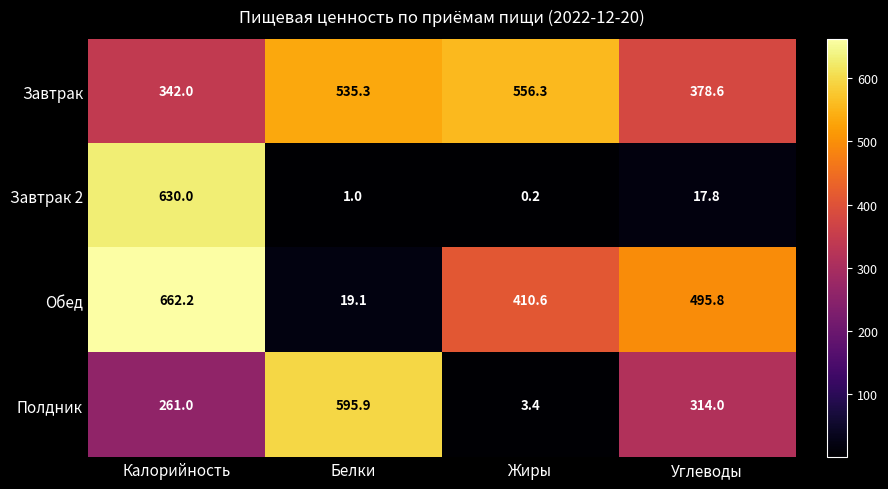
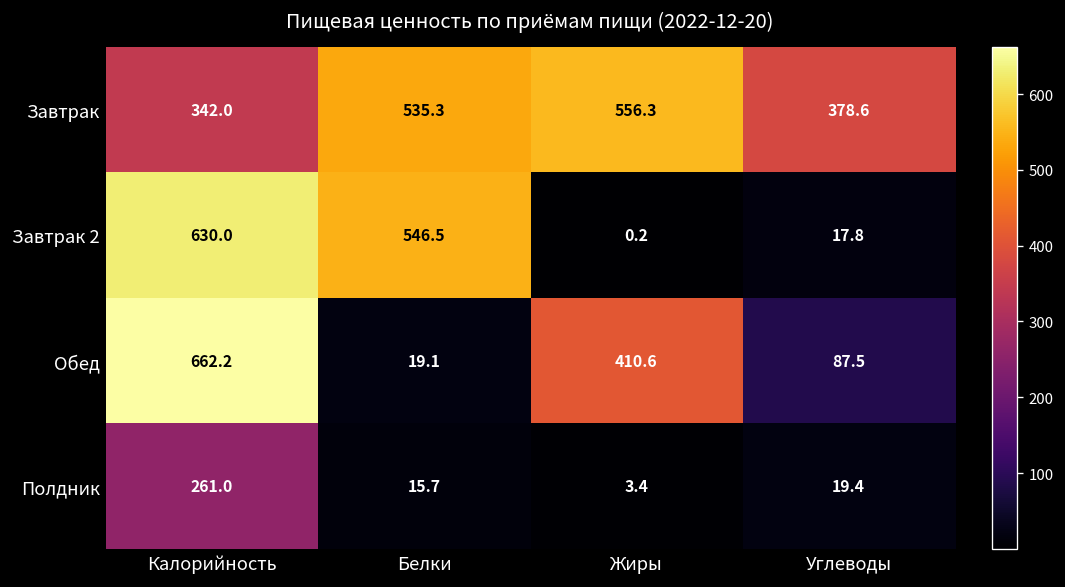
Завтрак 2, Белки: 1.0 -> 546.5
Обед, Углеводы: 495.8 -> 87.5
Полдник, Белки: 595.9 -> 15.7
Полдник, Углеводы: 314.0 -> 19.4
